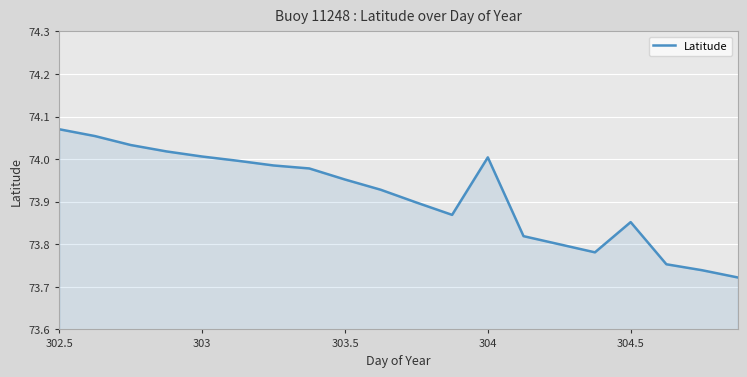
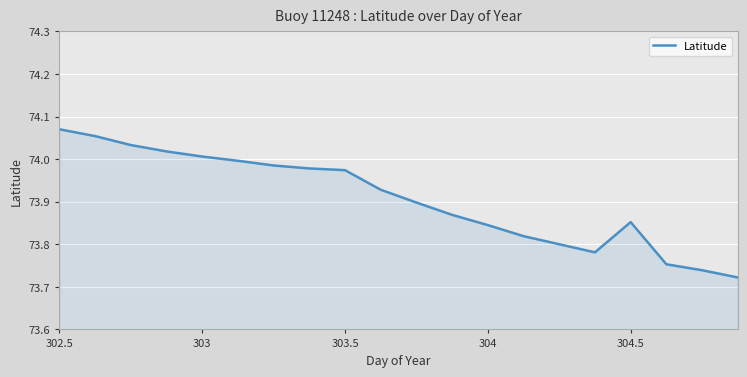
303.5: 73.95 -> 73.97
304: 74.00 -> 73.85
